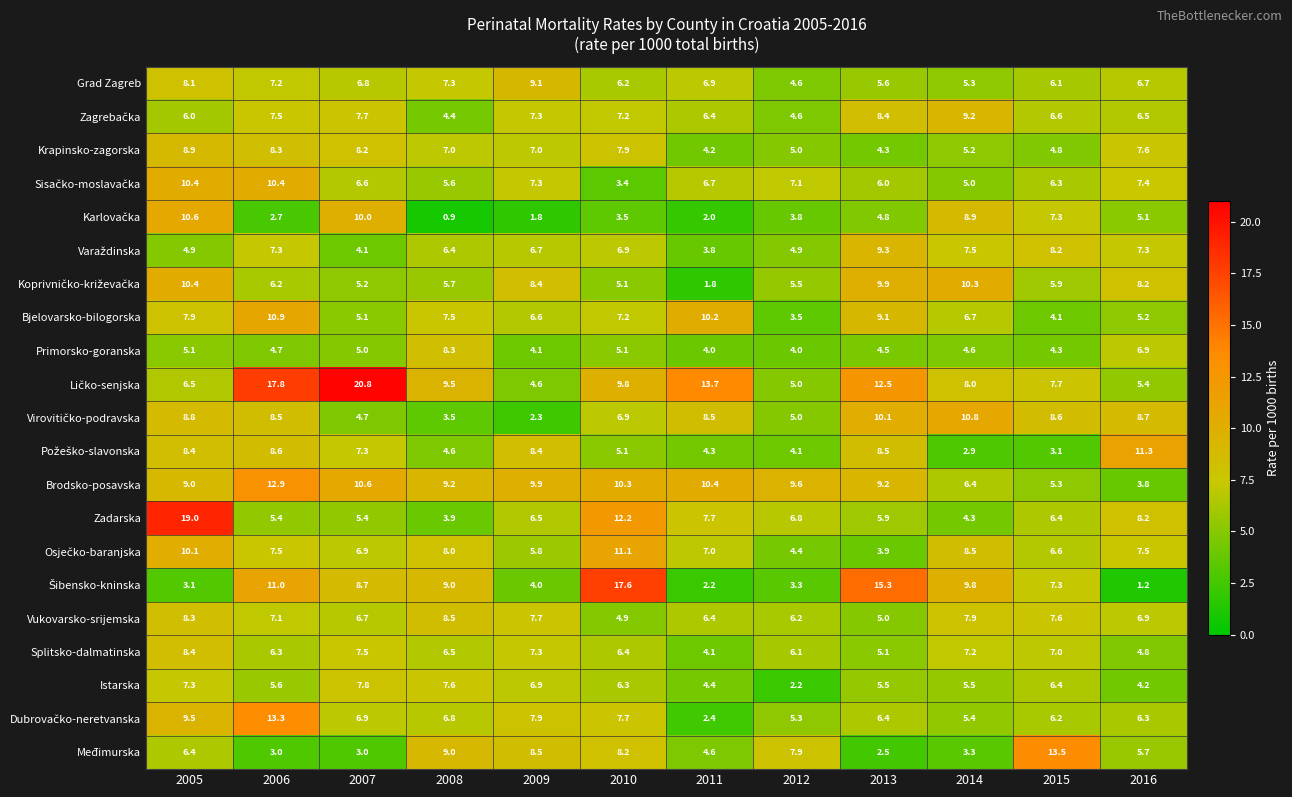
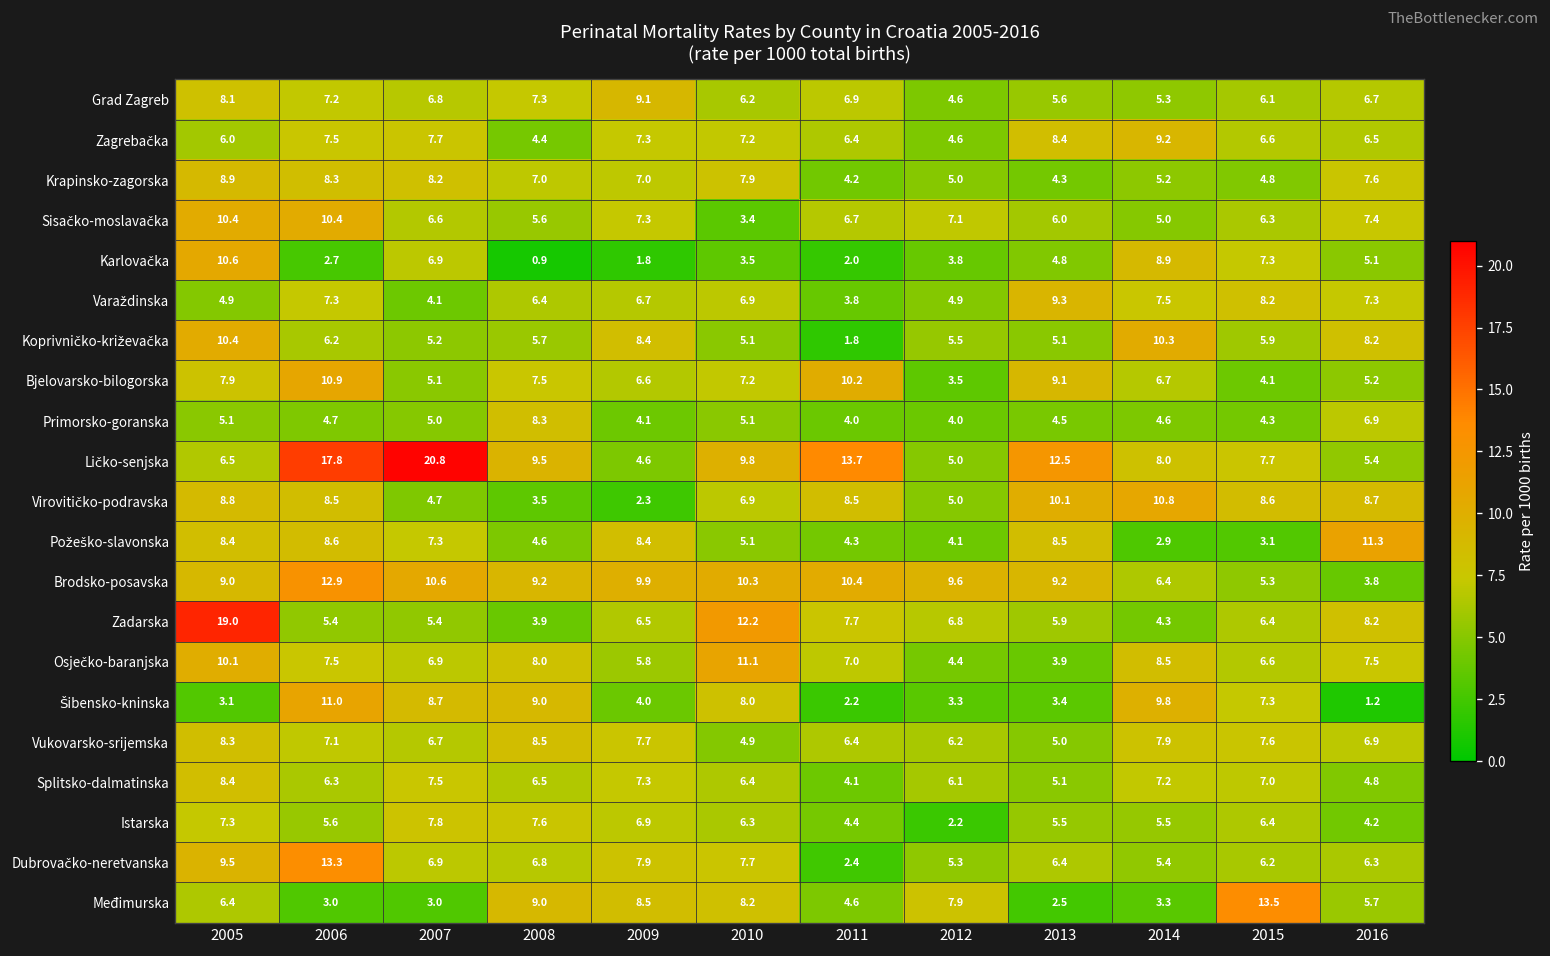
Karlovačka, 2007: 10.0 -> 6.9
Koprivničko-križevačka, 2013: 9.9 -> 5.1
Šibensko-kninska, 2010: 17.6 -> 8.0
Šibensko-kninska, 2013: 15.3 -> 3.4
